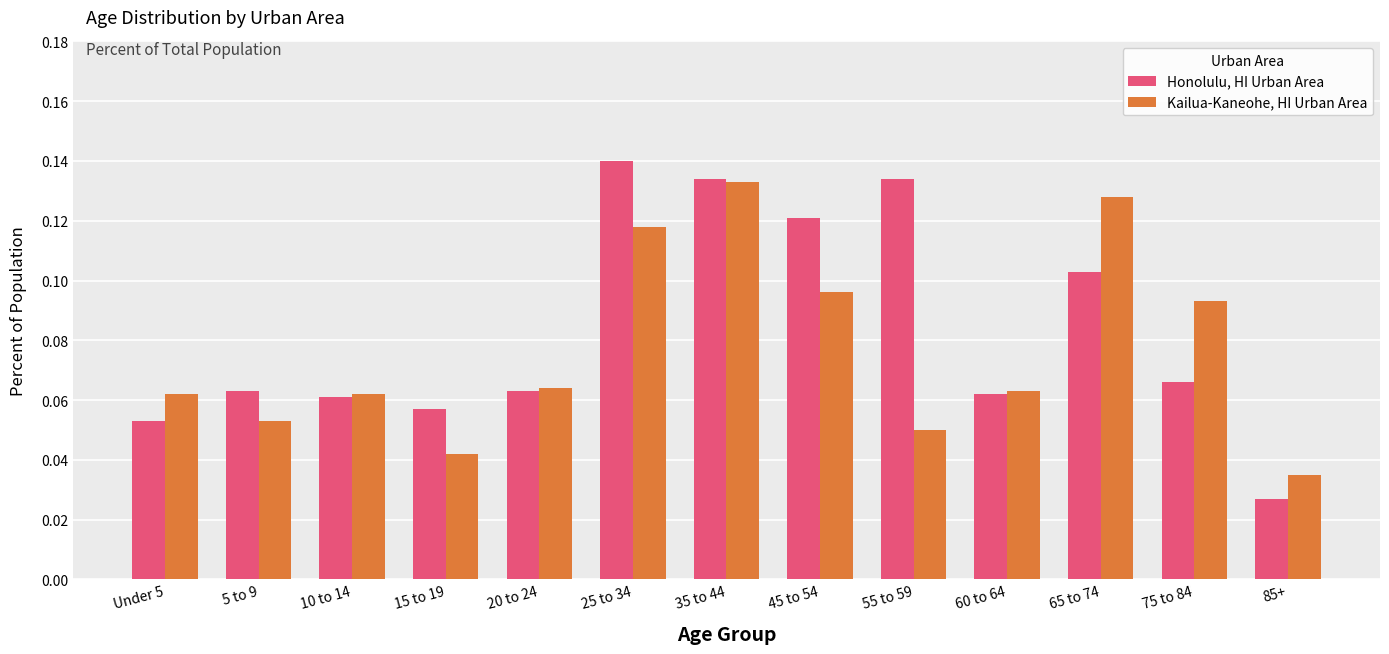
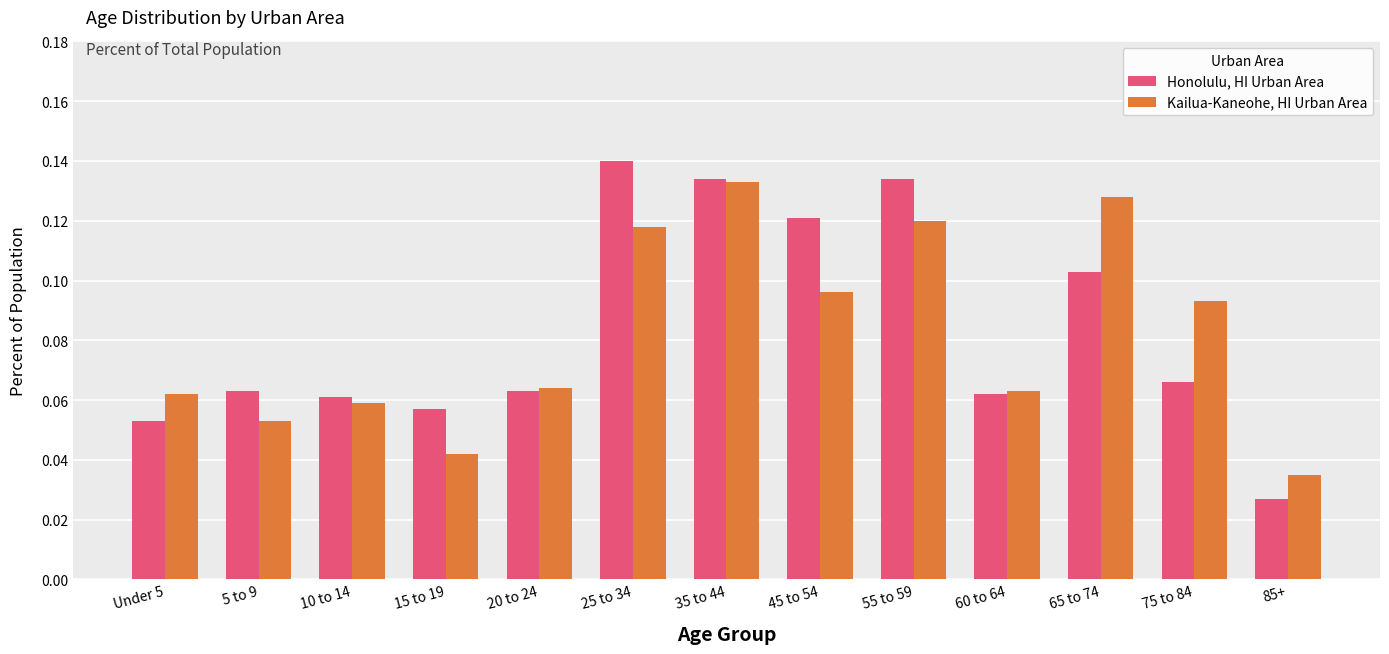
Kailua-Kaneohe, HI Urban Area, 10 to 14: 0.062 -> 0.059
Kailua-Kaneohe, HI Urban Area, 55 to 59: 0.05 -> 0.12
